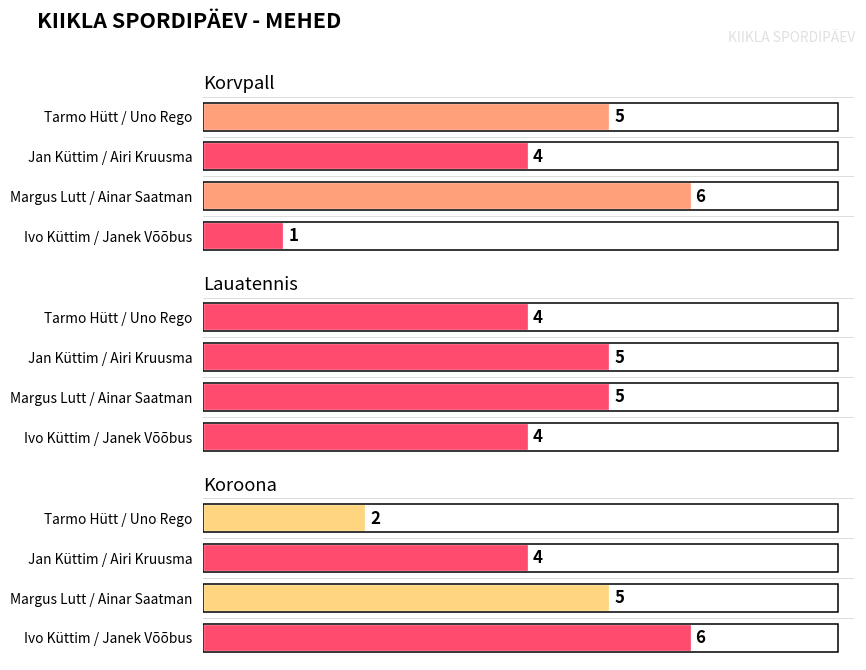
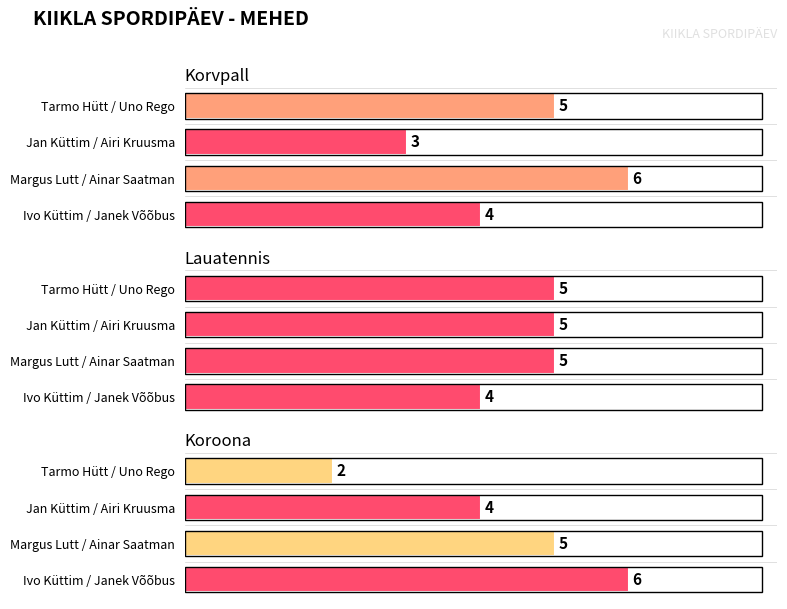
Korvpall, Jan Küttim / Airi Kruusma: 4 -> 3
Korvpall, Ivo Küttim / Janek Võõbus: 1 -> 4
Lauatennis, Tarmo Hütt / Uno Rego: 4 -> 5
